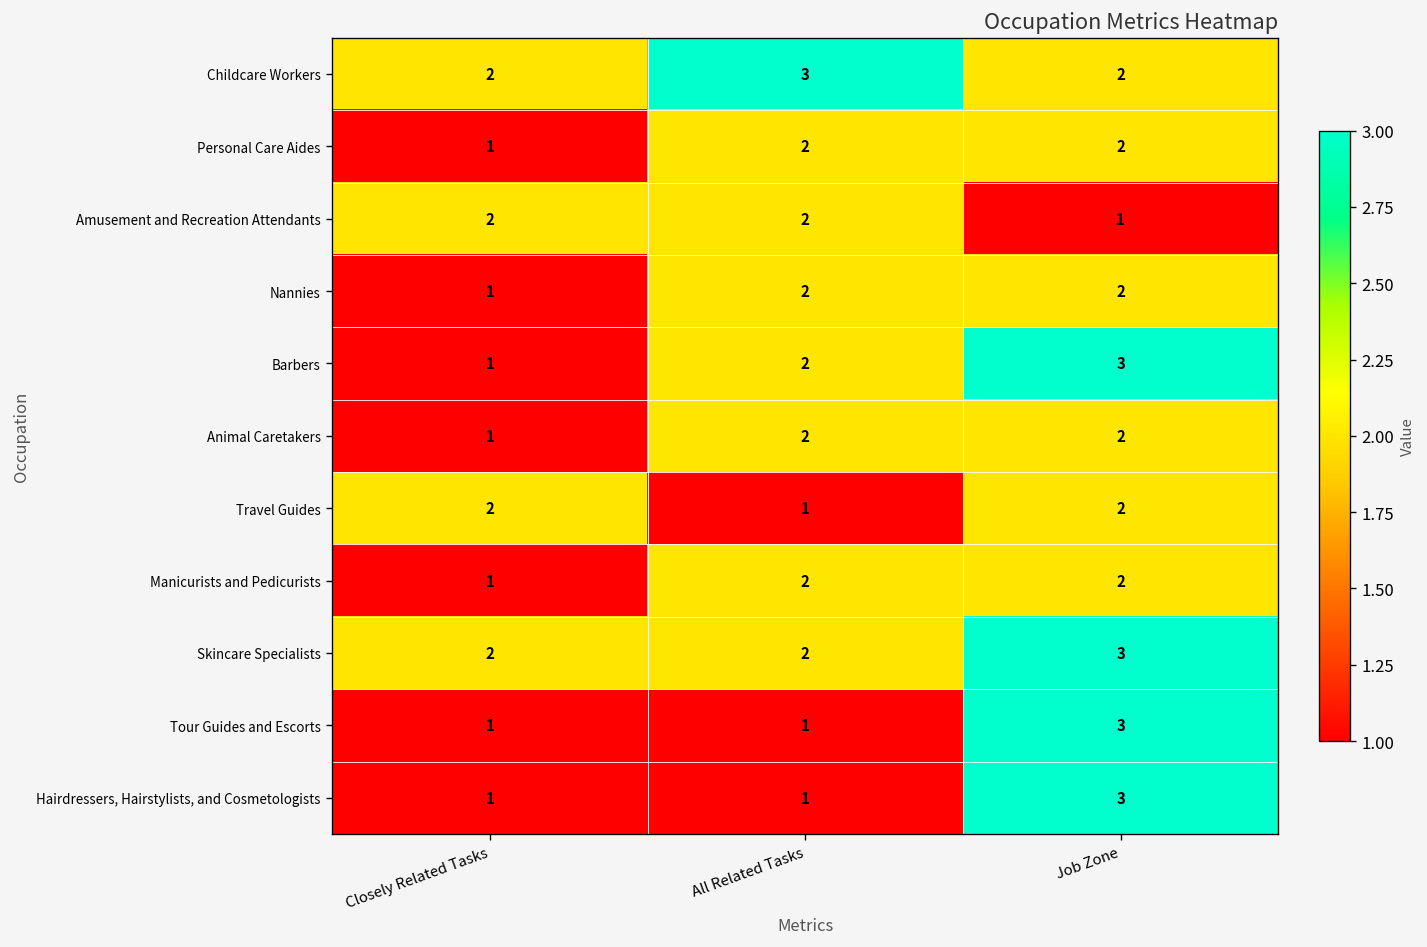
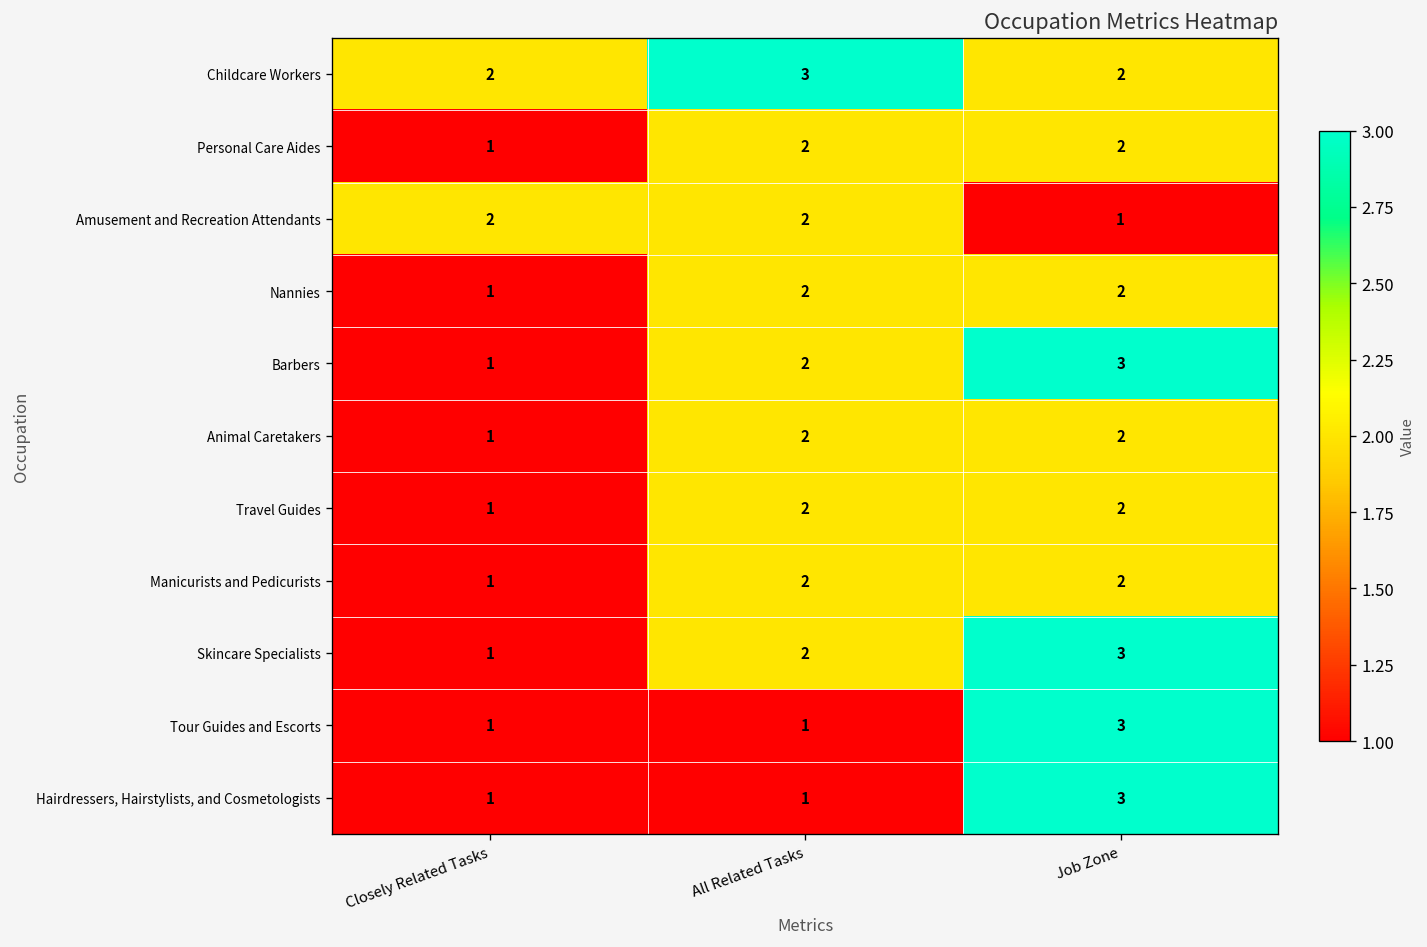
Travel Guides, Closely Related Tasks: 2 -> 1
Travel Guides, All Related Tasks: 1 -> 2
Skincare Specialists, Closely Related Tasks: 2 -> 1
